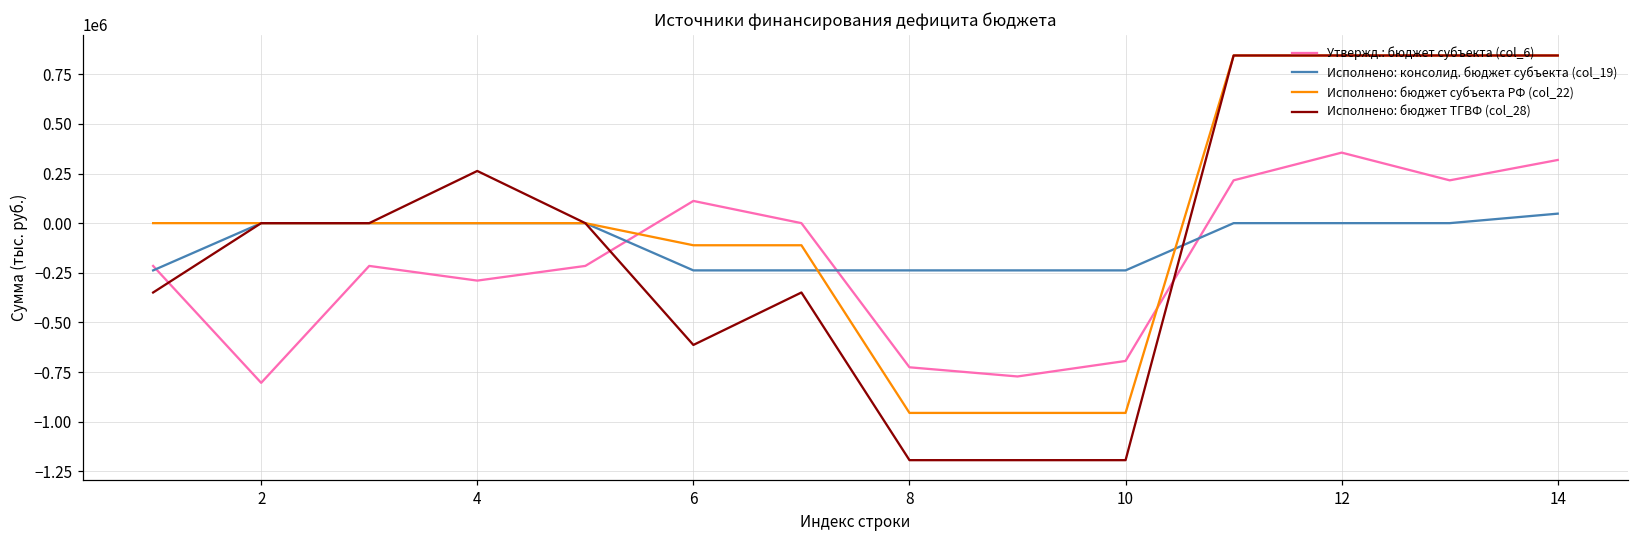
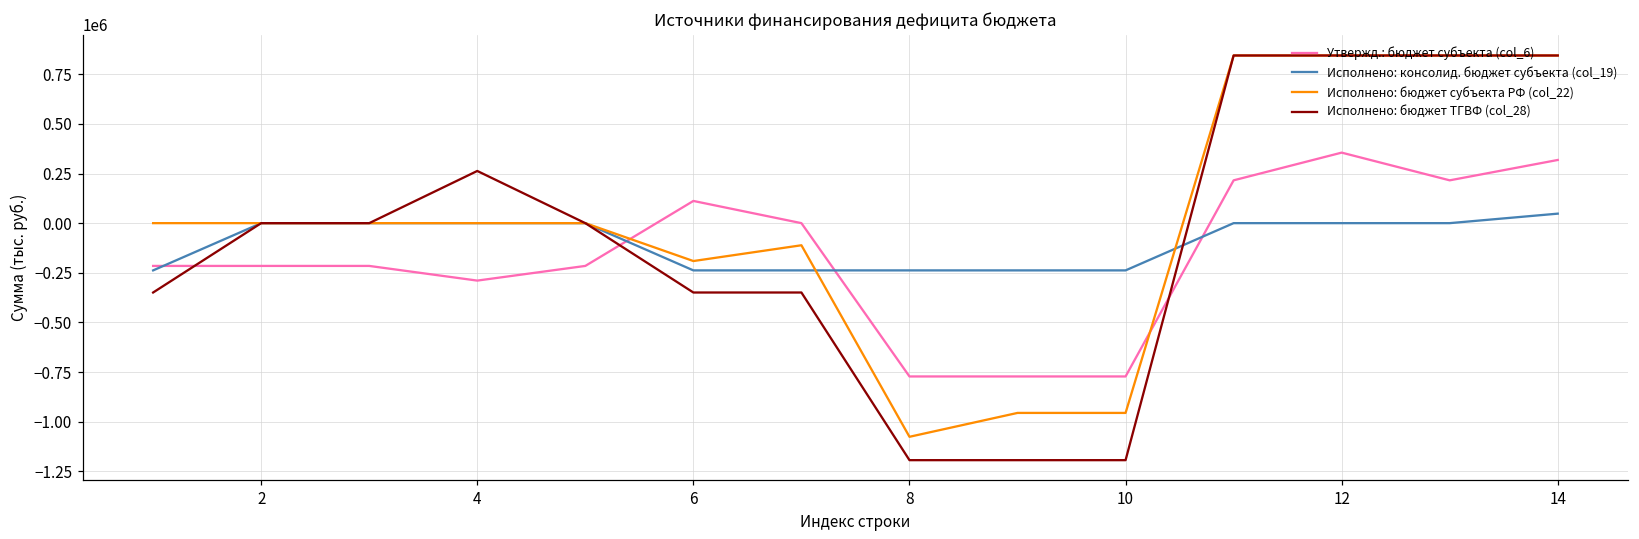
Утвержд.: бюджет субъекта (col_6), 2: -800000 -> -220000
Исполнено: бюджет субъекта РФ (col_22), 6: -110000 -> -190000
Исполнено: бюджет ТГВФ (col_28), 6: -610000 -> -350000
Утвержд.: бюджет субъекта (col_6), 8: -730000 -> -770000
Исполнено: бюджет субъекта РФ (col_22), 8: -960000 -> -1080000
Утвержд.: бюджет субъекта (col_6), 10: -690000 -> -770000
